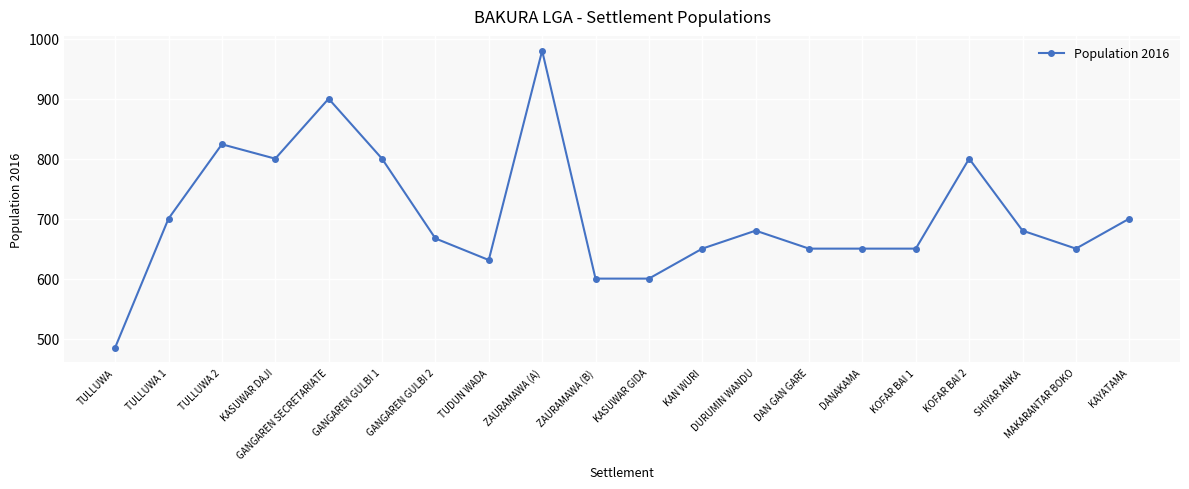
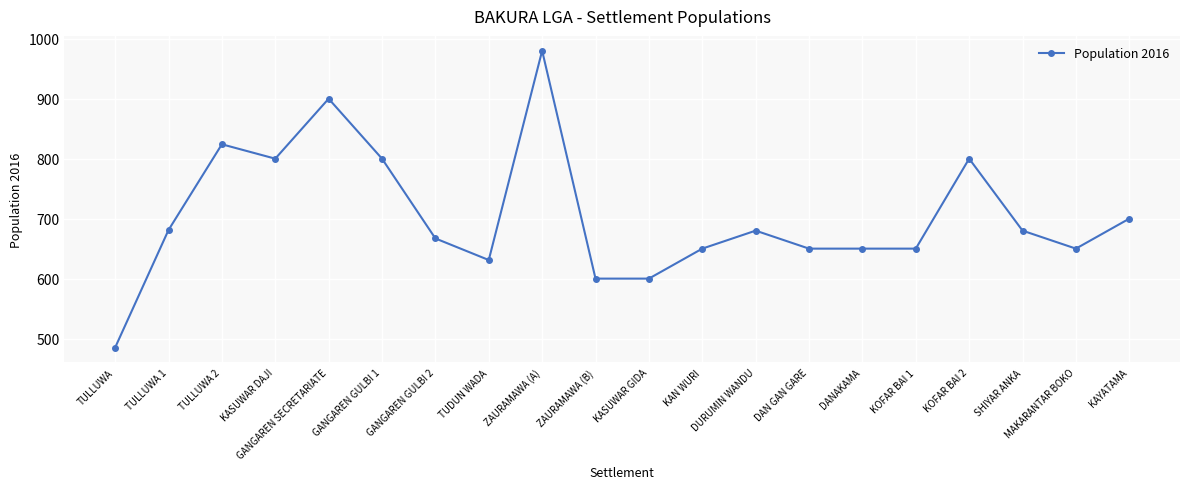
TULLUWA 1: 700 -> 680
